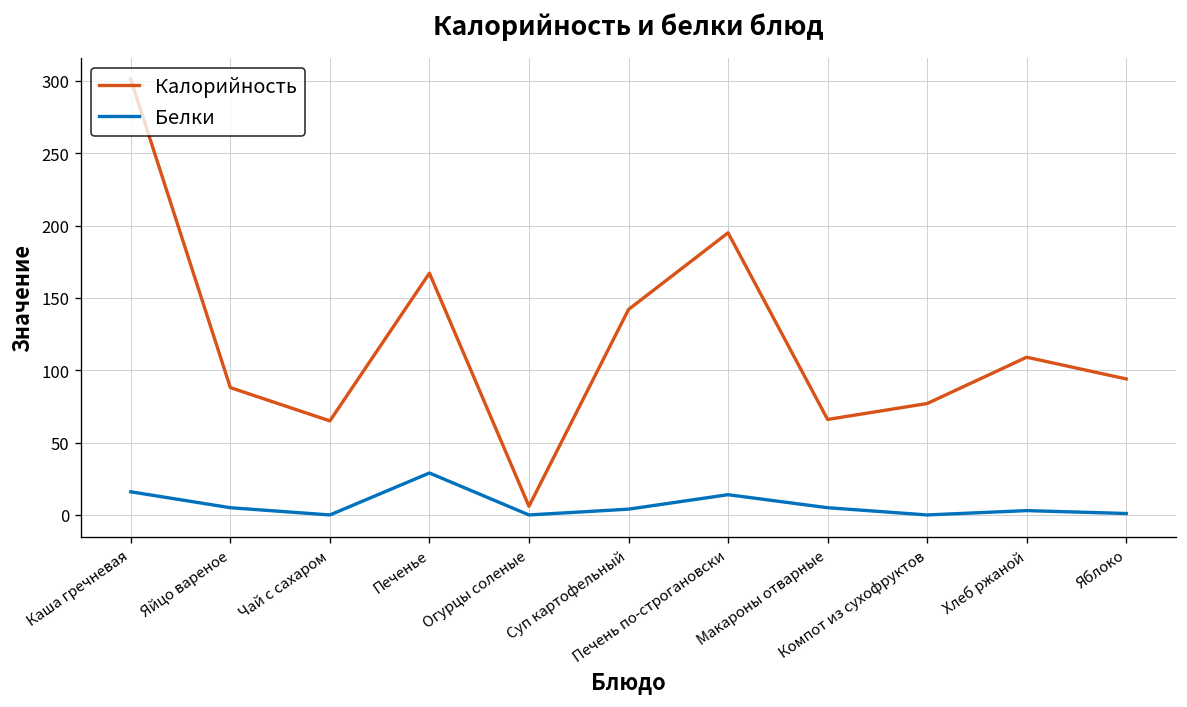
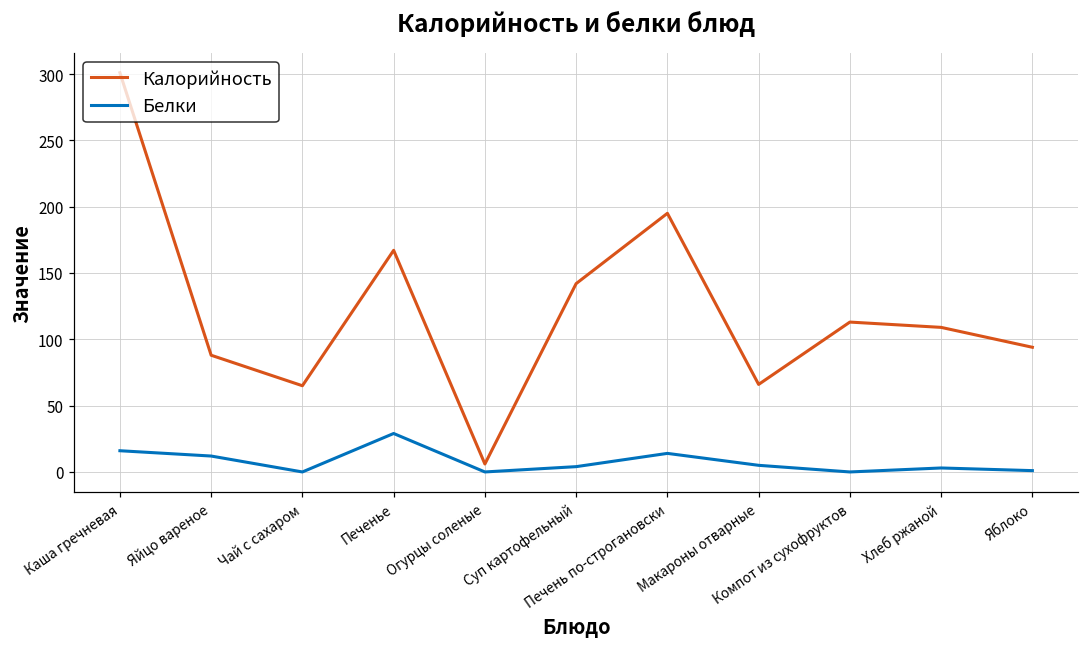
Белки, Яйцо вареное: 5 -> 12
Калорийность, Компот из сухофруктов: 77 -> 113
